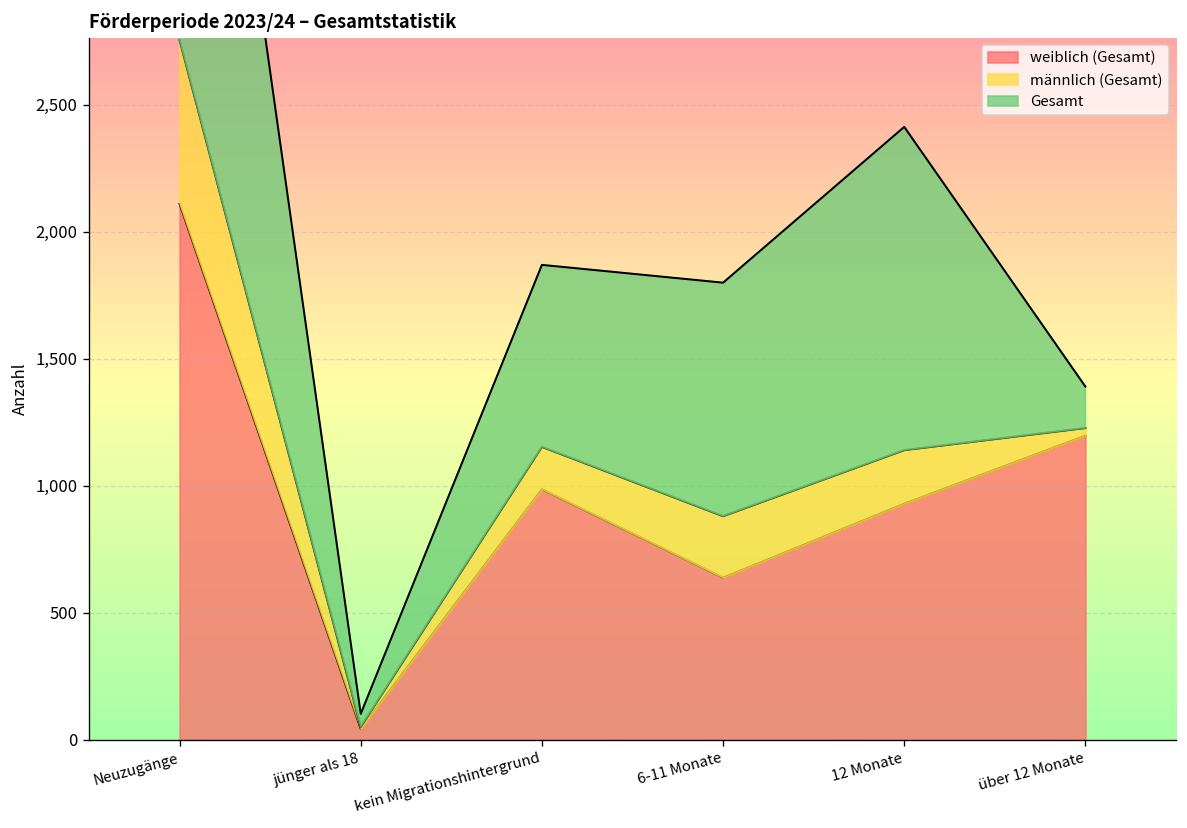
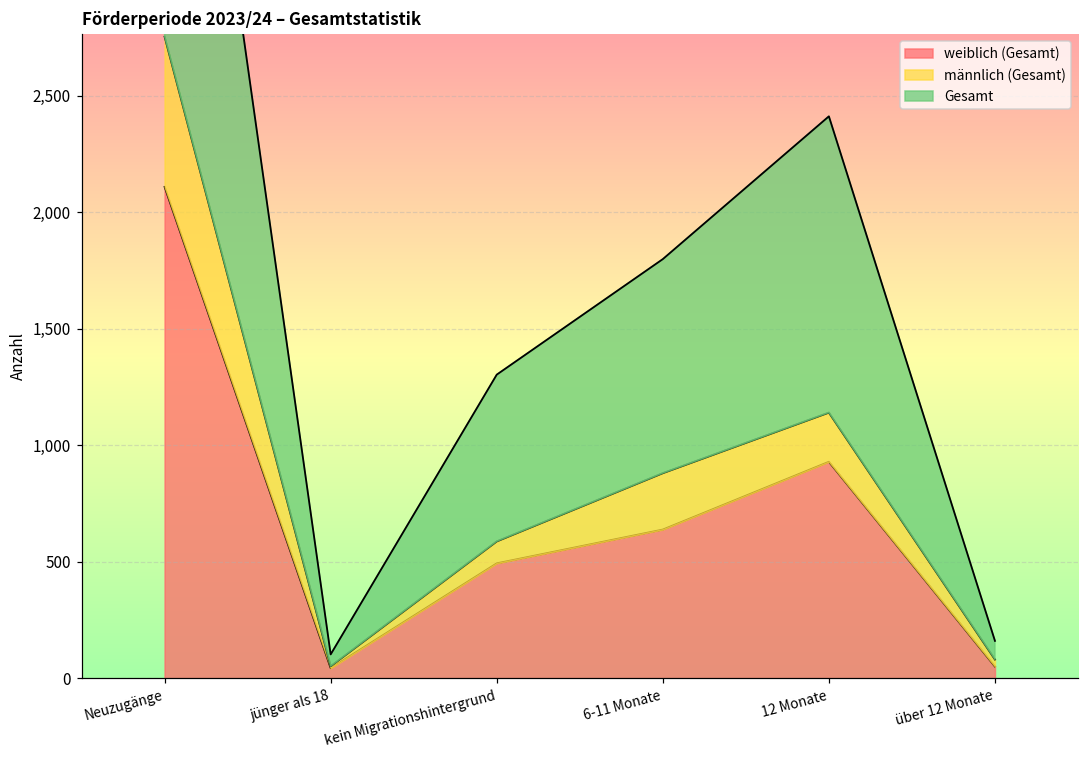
weiblich (Gesamt), kein Migrationshintergrund: 990 -> 490
männlich (Gesamt), kein Migrationshintergrund: 170 -> 90
weiblich (Gesamt), über 12 Monate: 1,200 -> 50
Gesamt, über 12 Monate: 160 -> 80
